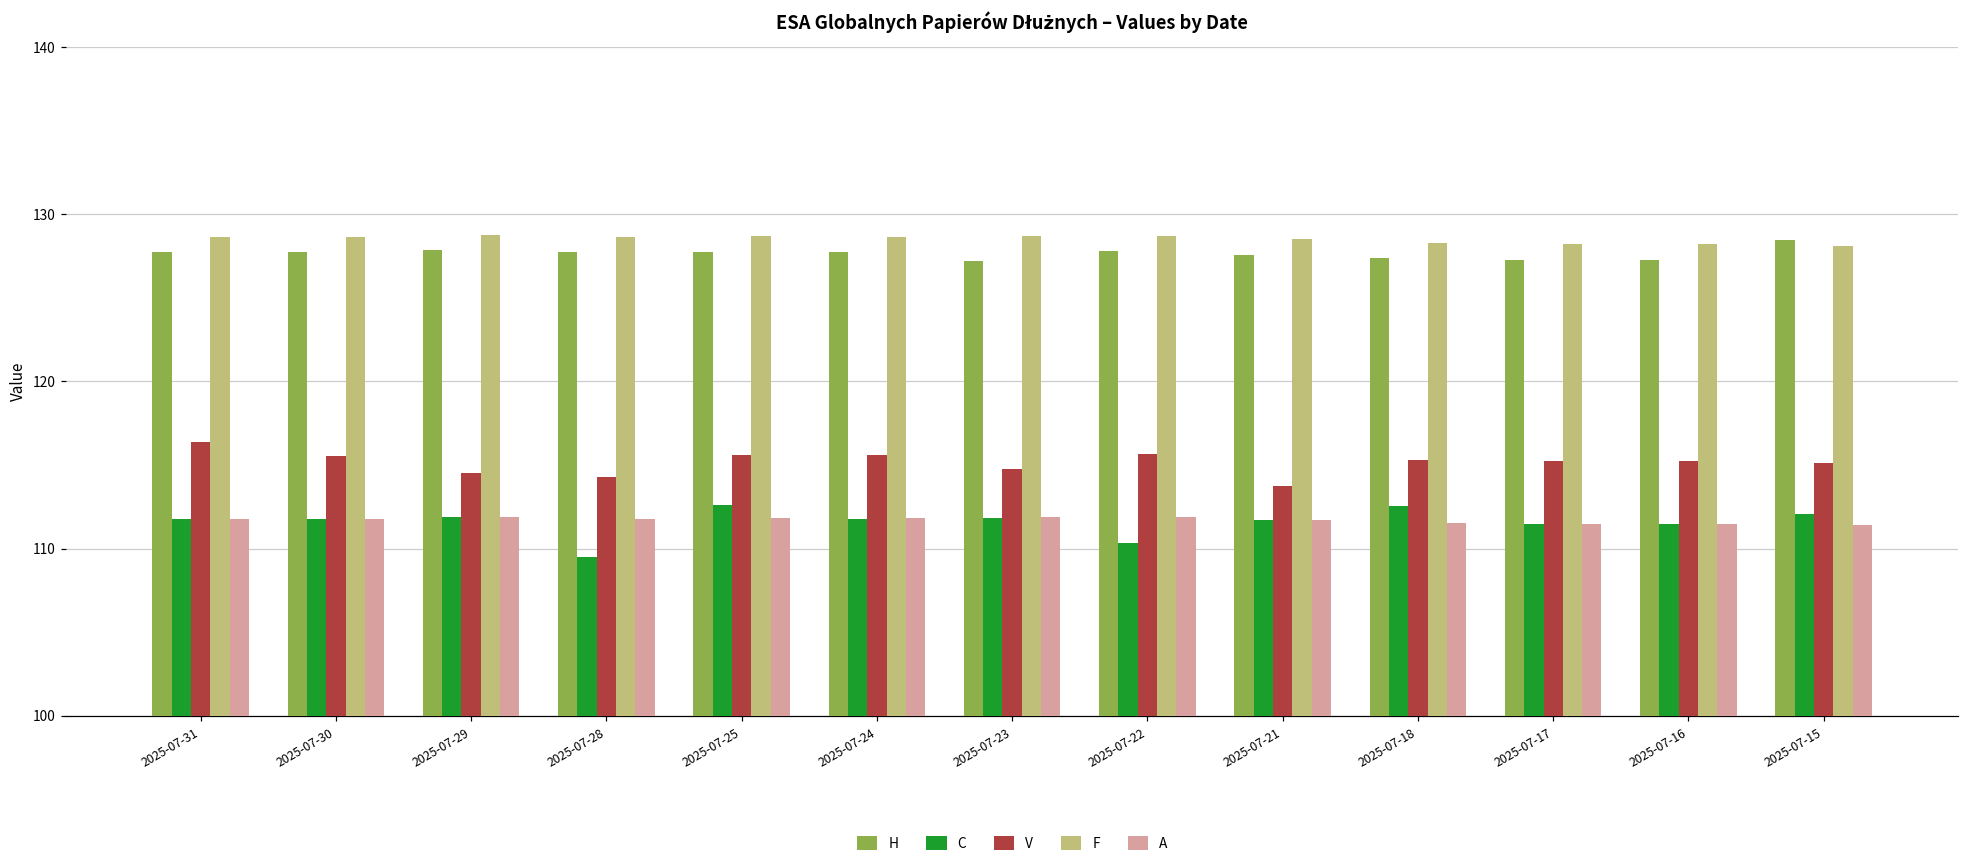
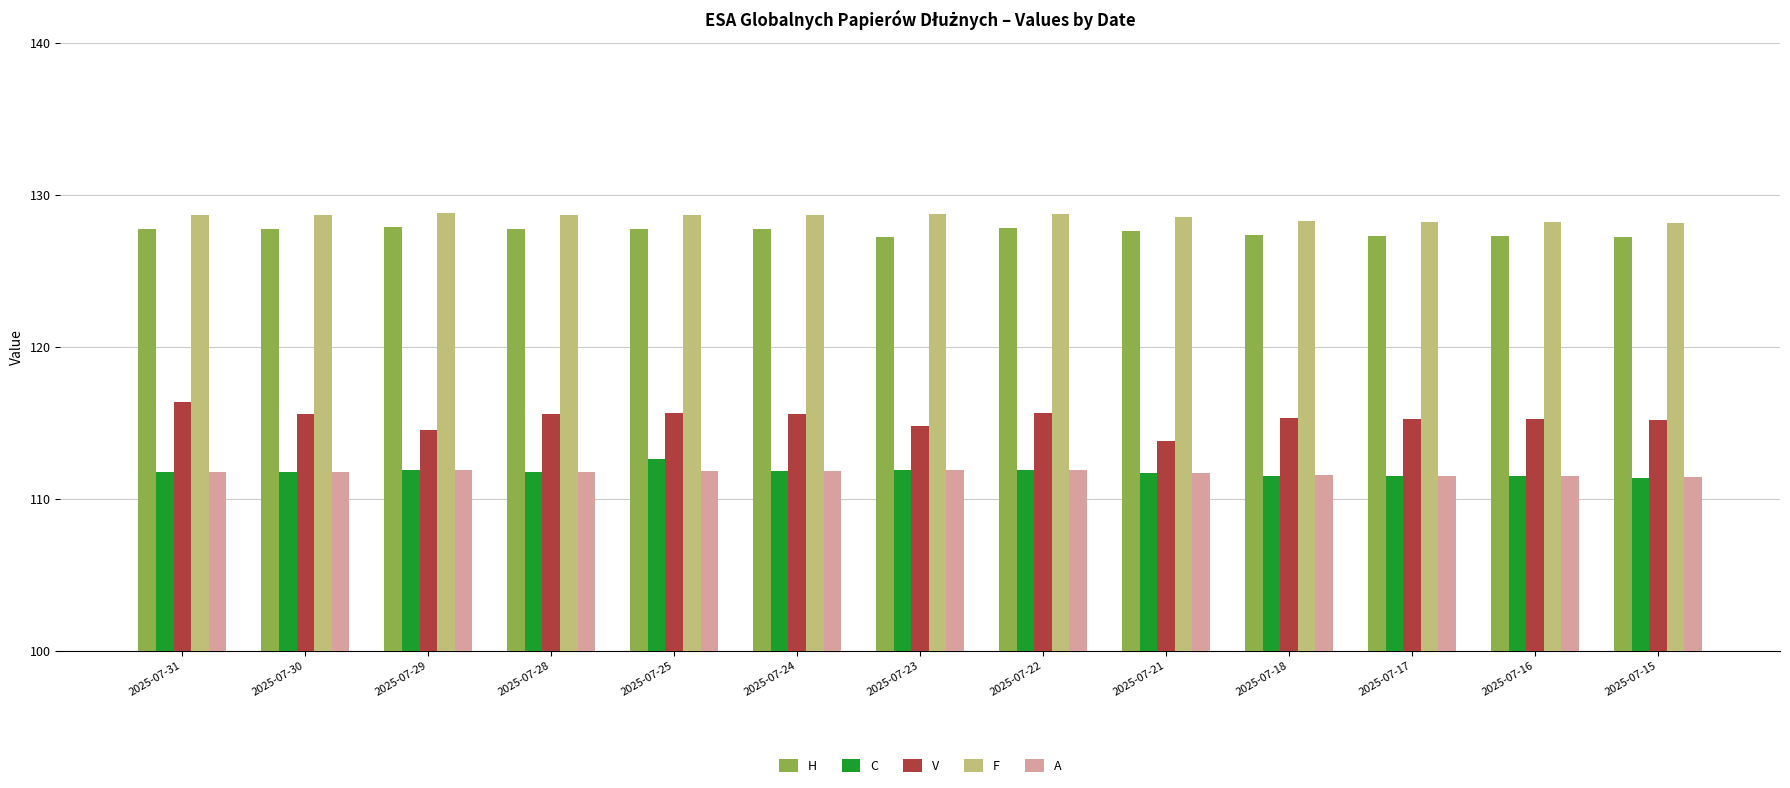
C, 2025-07-28: 109.5 -> 111.8
V, 2025-07-28: 114.3 -> 115.5
C, 2025-07-22: 110.3 -> 111.9
C, 2025-07-18: 112.6 -> 111.5
H, 2025-07-15: 128.5 -> 127.2
C, 2025-07-15: 112.1 -> 111.4
